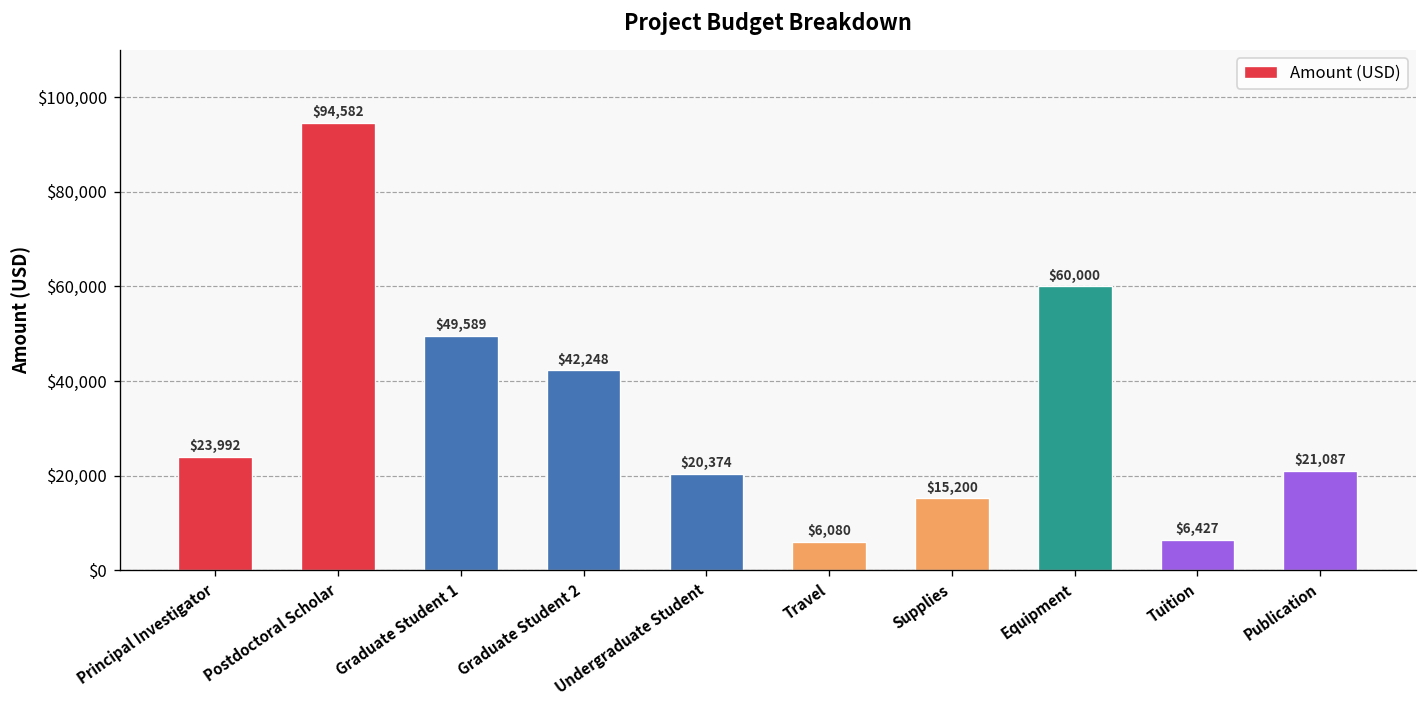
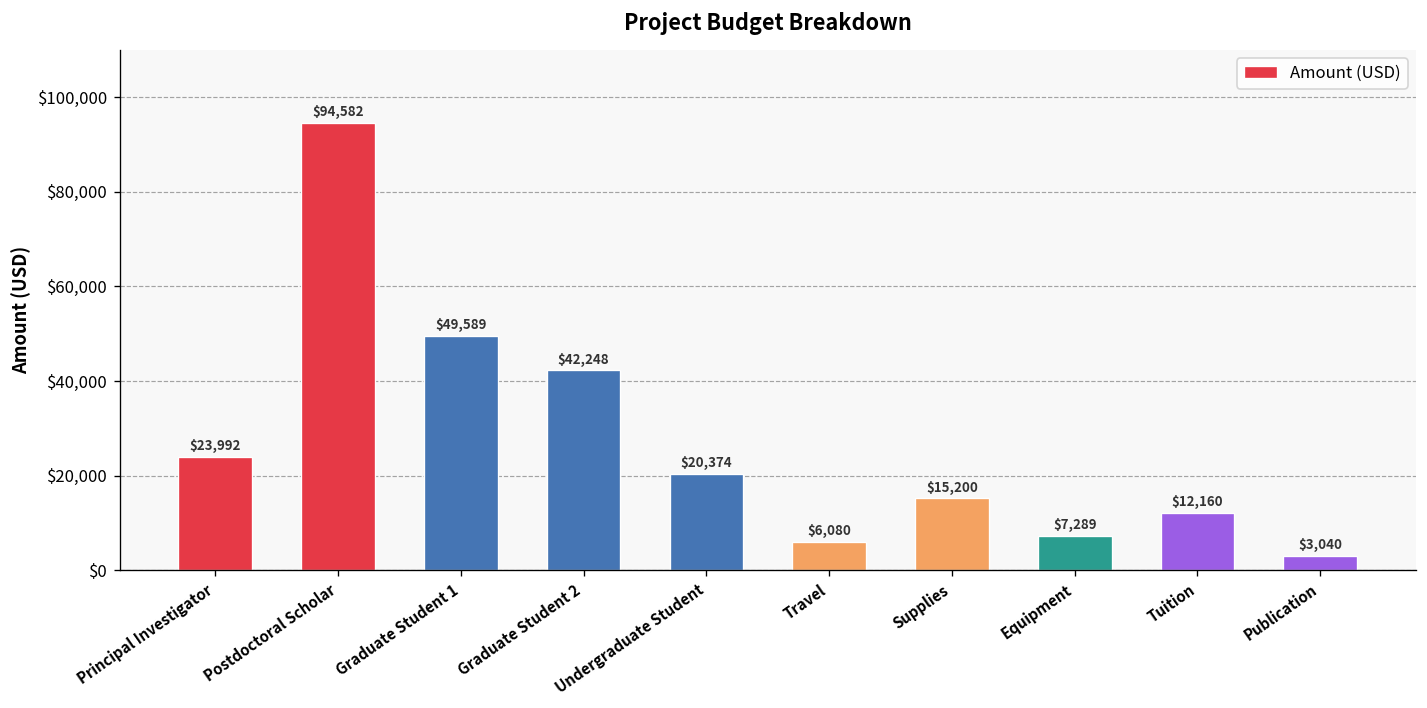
Equipment: $60,000 -> $7,289
Tuition: $6,427 -> $12,160
Publication: $21,087 -> $3,040
